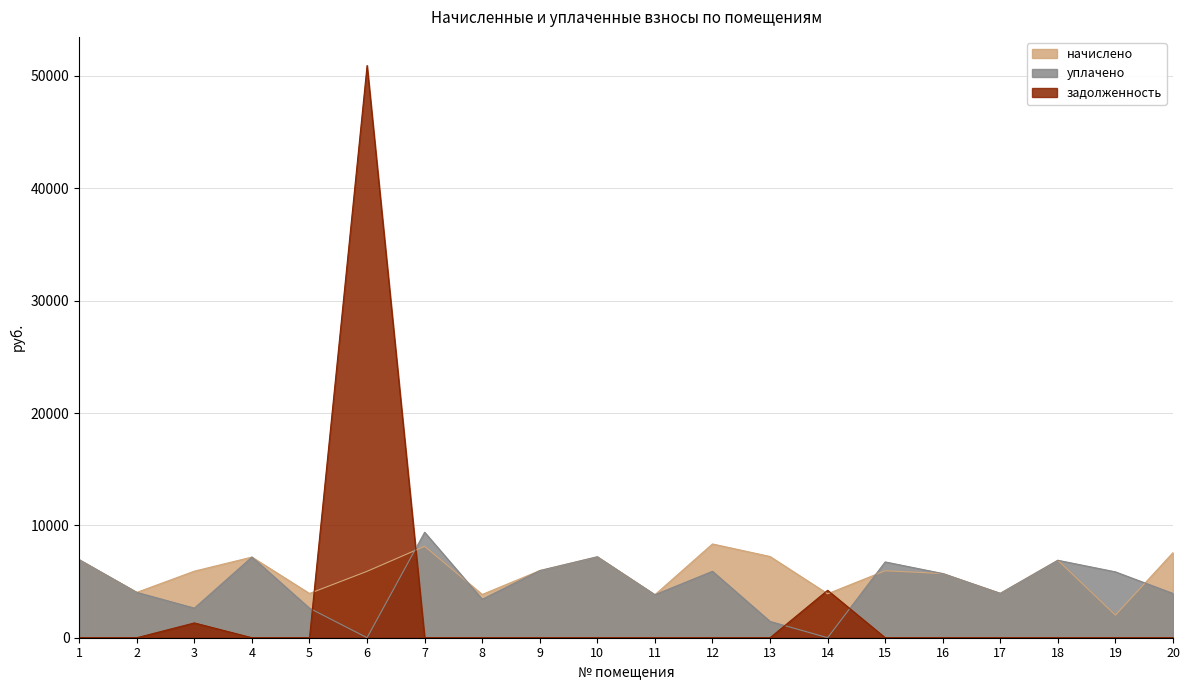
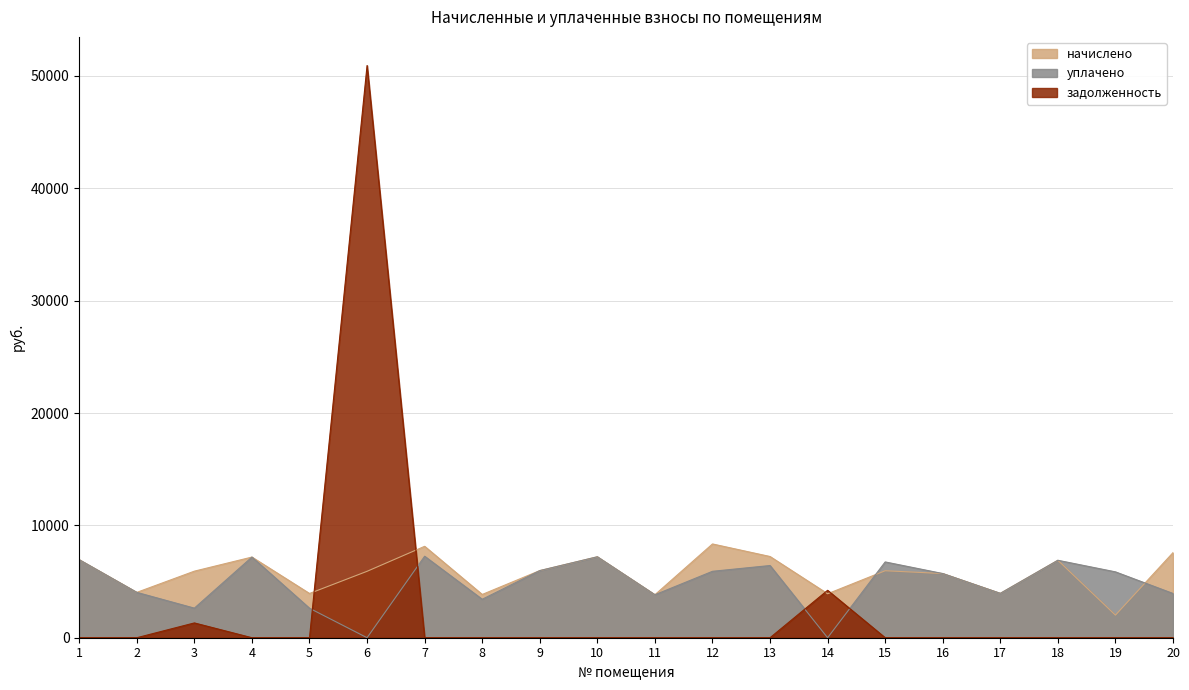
уплачено, 7: 9400 -> 7300
уплачено, 13: 1400 -> 6400
